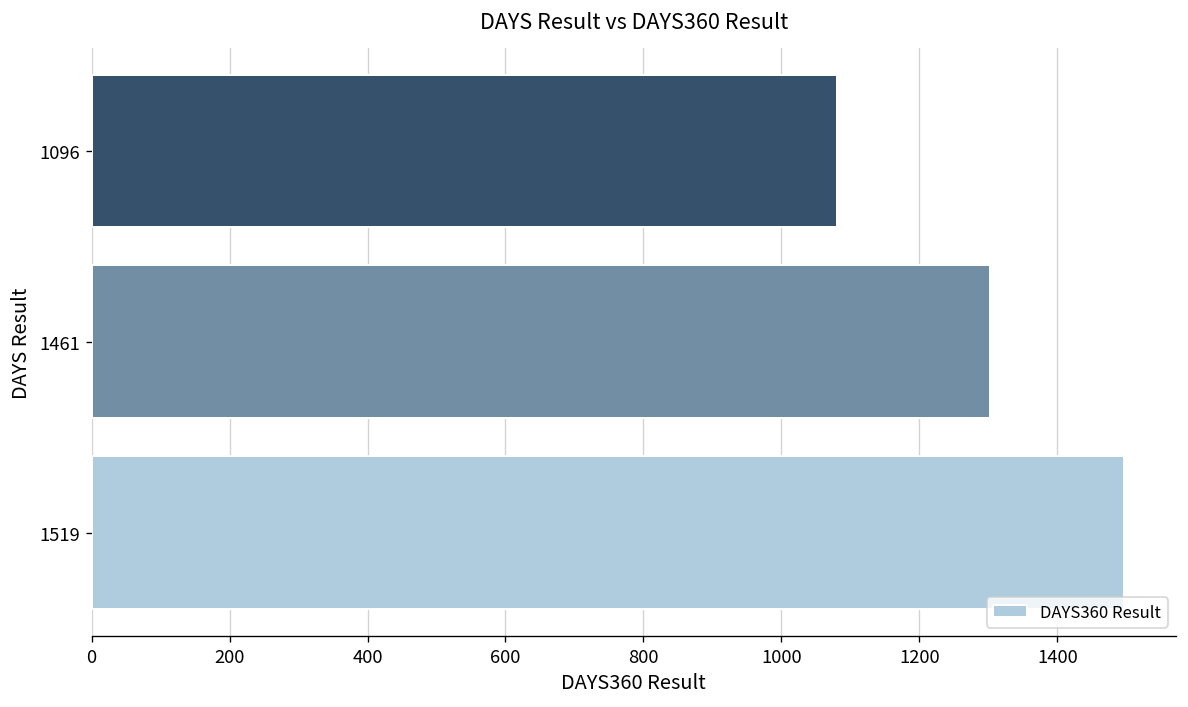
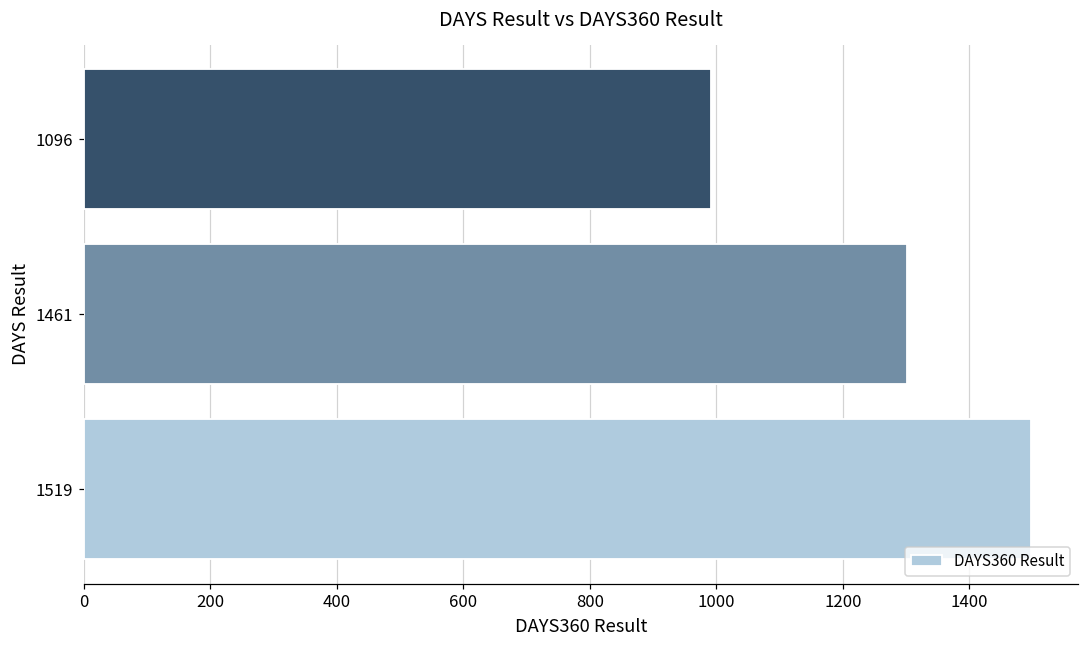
1096: 1080 -> 990
